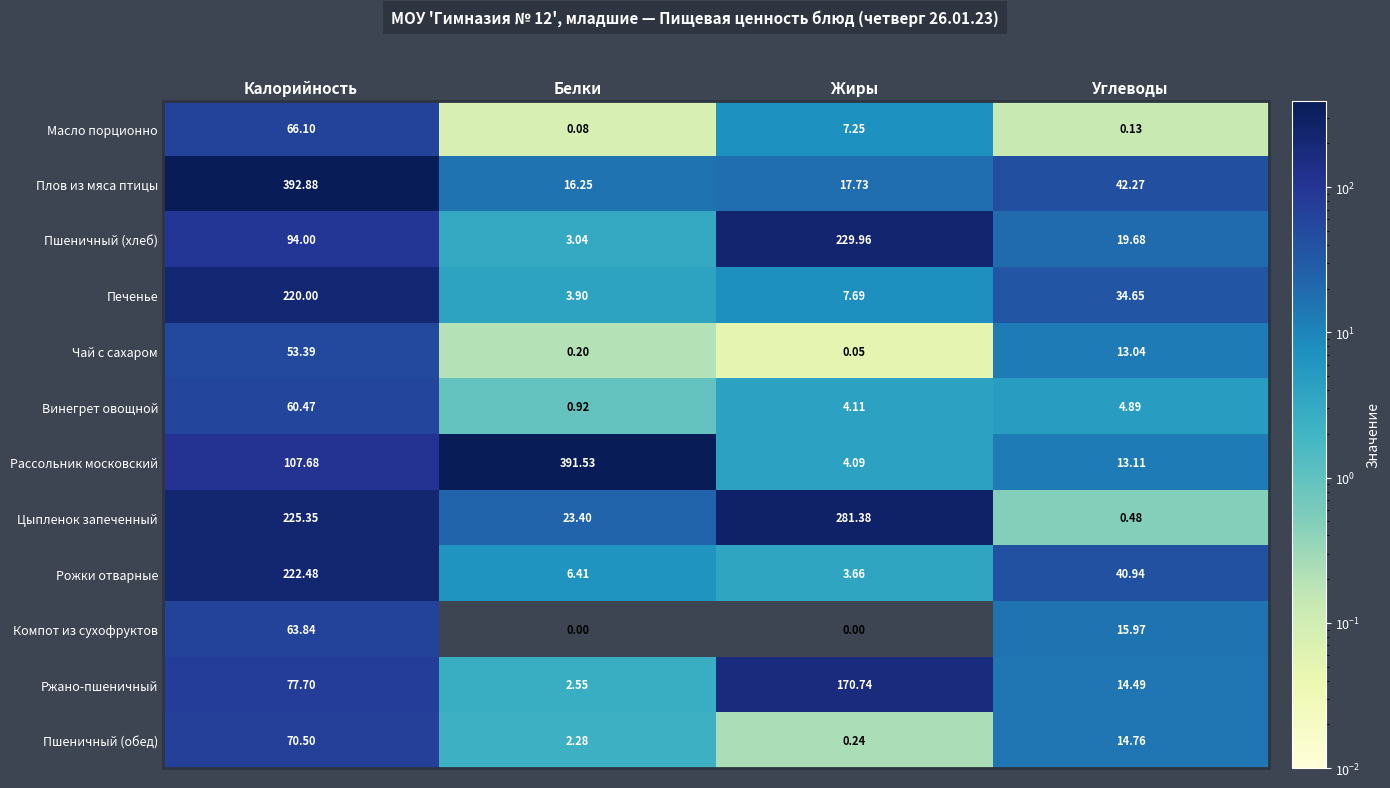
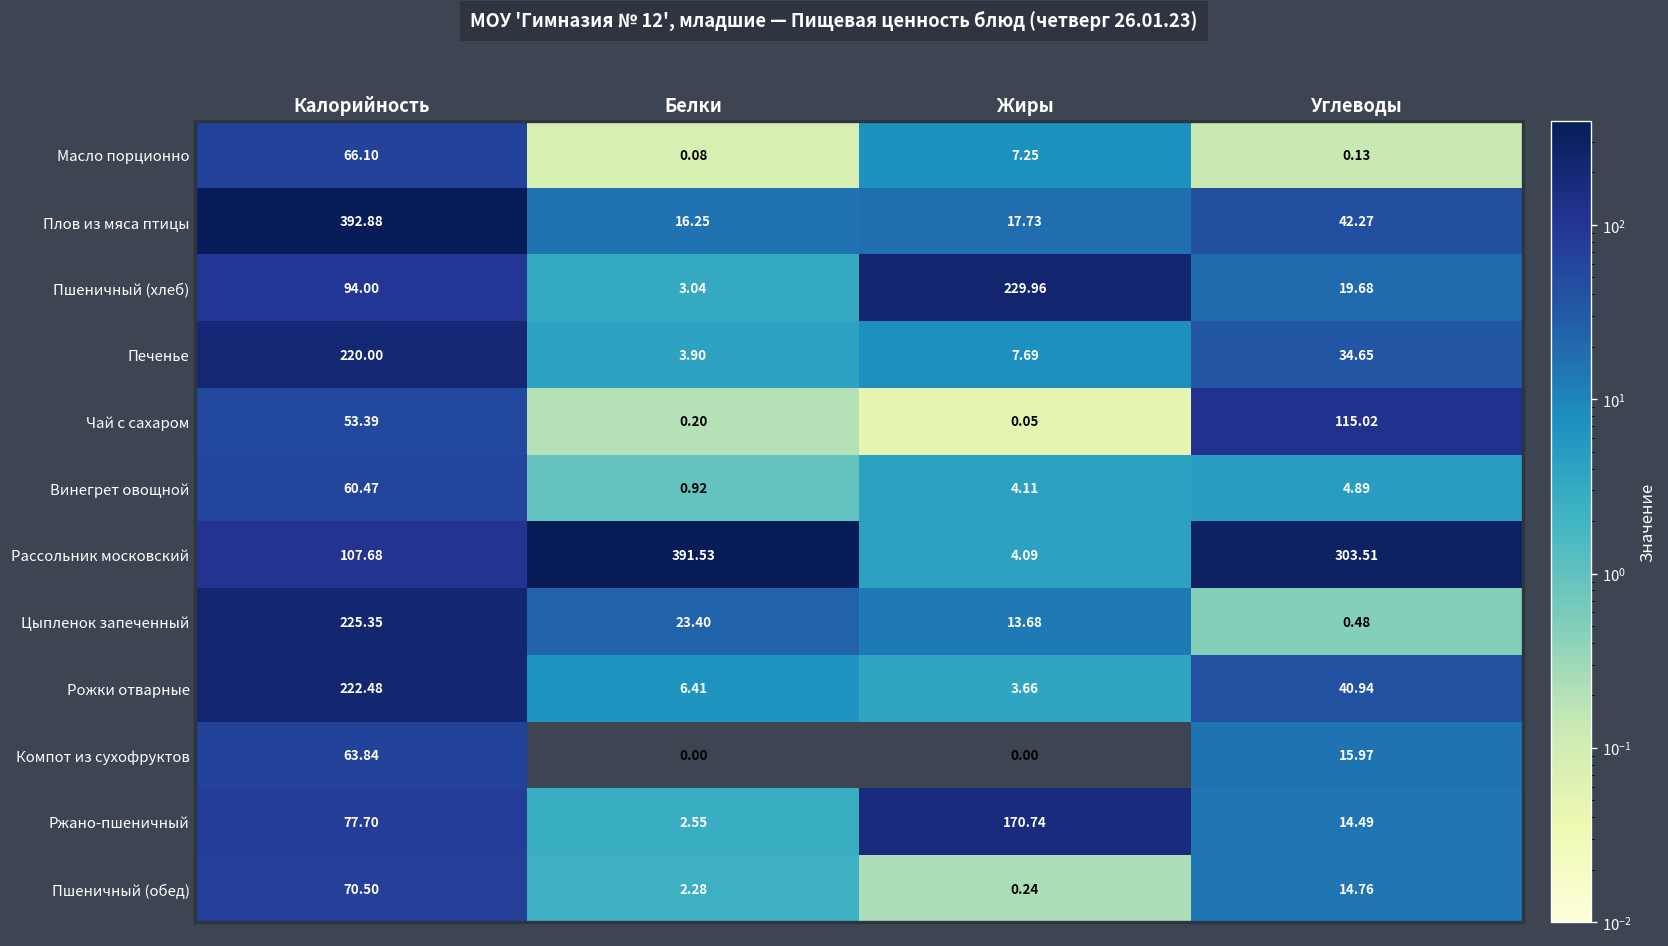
Чай с сахаром, Углеводы: 13.04 -> 115.02
Рассольник московский, Углеводы: 13.11 -> 303.51
Цыпленок запеченный, Жиры: 281.38 -> 13.68
